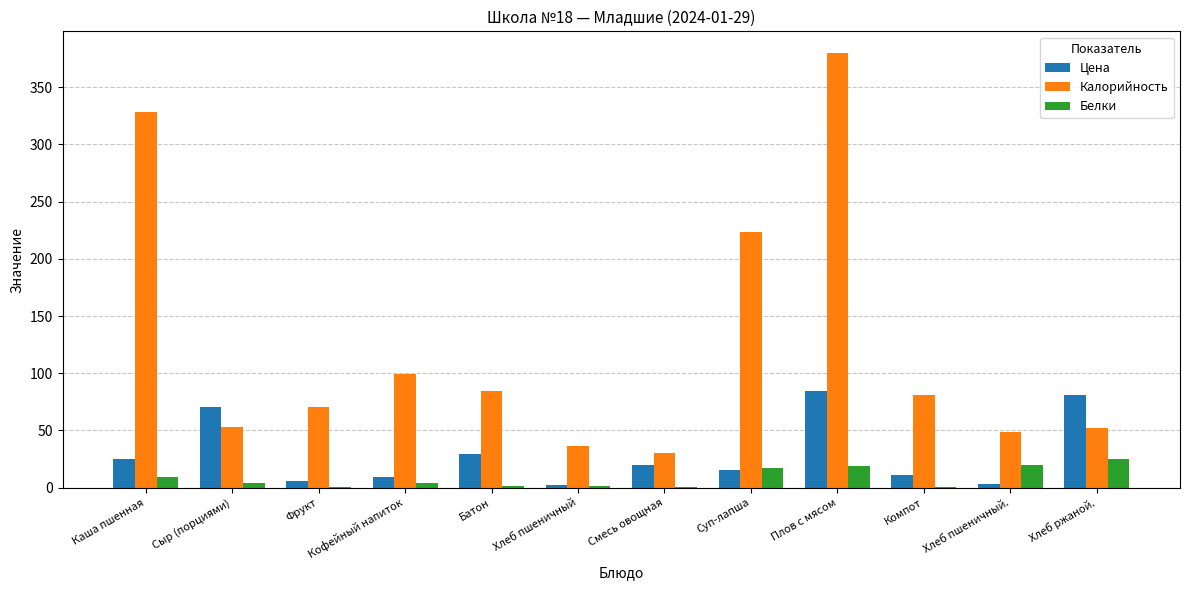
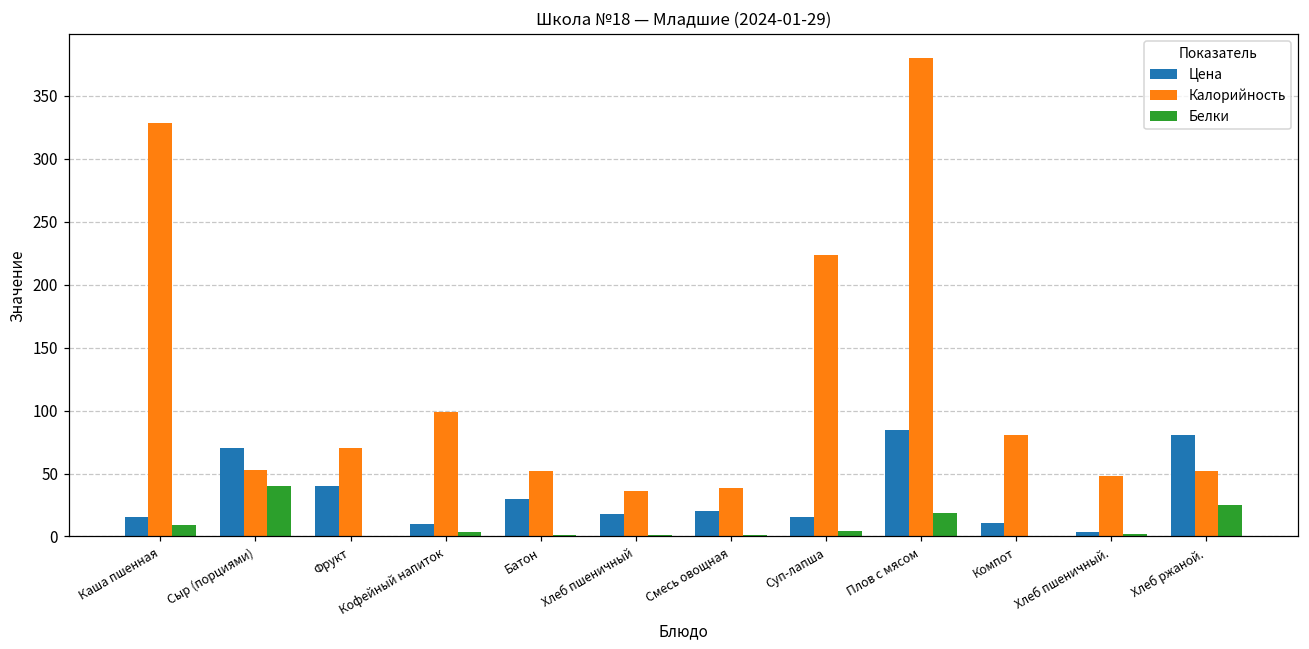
Цена, Каша пшенная: 25 -> 16
Белки, Сыр (порциями): 4 -> 40
Цена, Фрукт: 6 -> 40
Калорийность, Батон: 84 -> 52
Цена, Хлеб пшеничный: 2 -> 18
Калорийность, Смесь овощная: 30 -> 38
Белки, Суп-лапша: 17 -> 4
Белки, Хлеб пшеничный.: 20 -> 2
